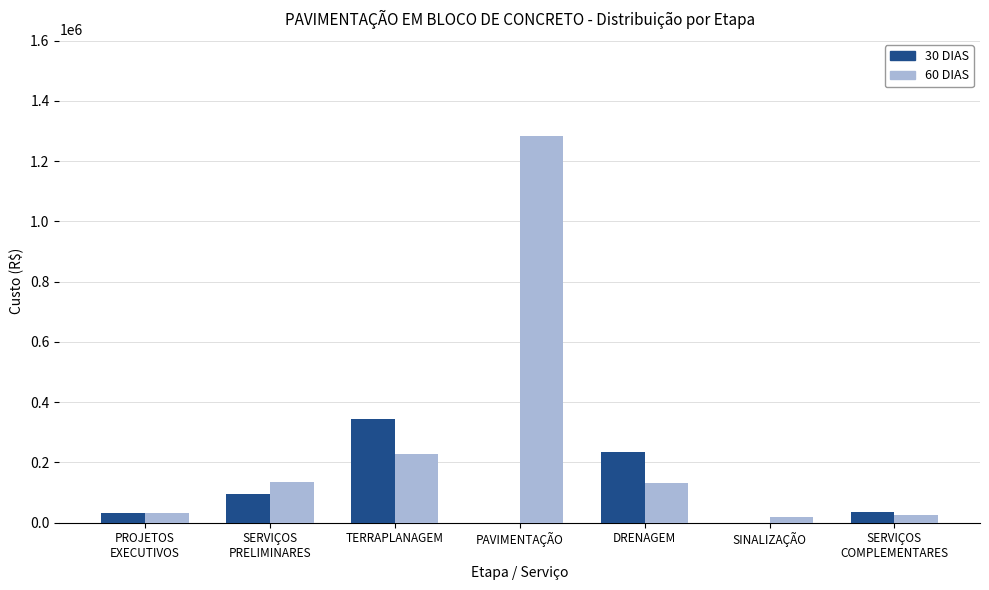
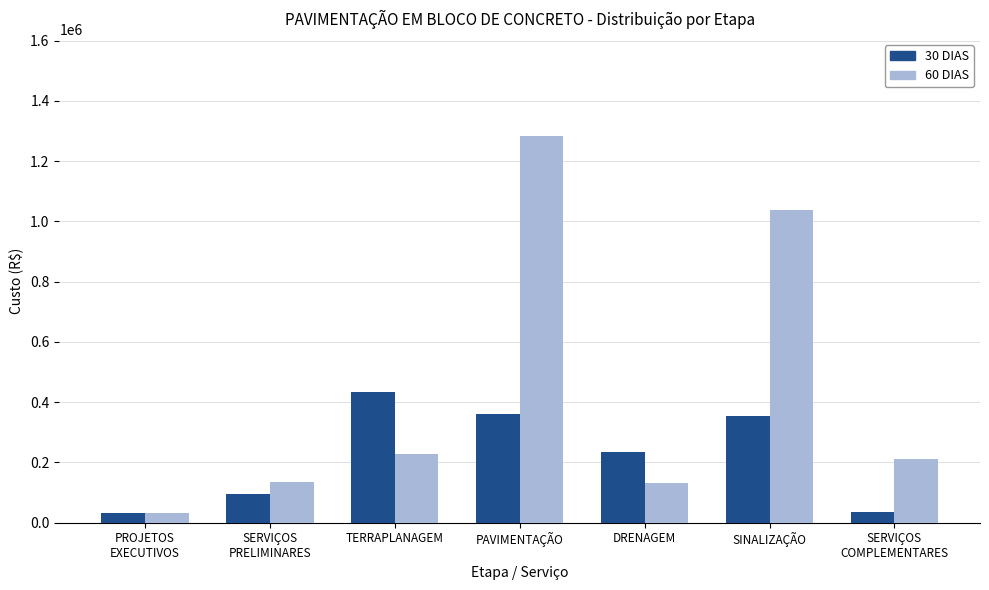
30 DIAS, TERRAPLANAGEM: 340000 -> 430000
30 DIAS, PAVIMENTAÇÃO: 0 -> 360000
30 DIAS, SINALIZAÇÃO: 0 -> 350000
60 DIAS, SINALIZAÇÃO: 20000 -> 1040000
60 DIAS, SERVIÇOS COMPLEMENTARES: 30000 -> 210000
